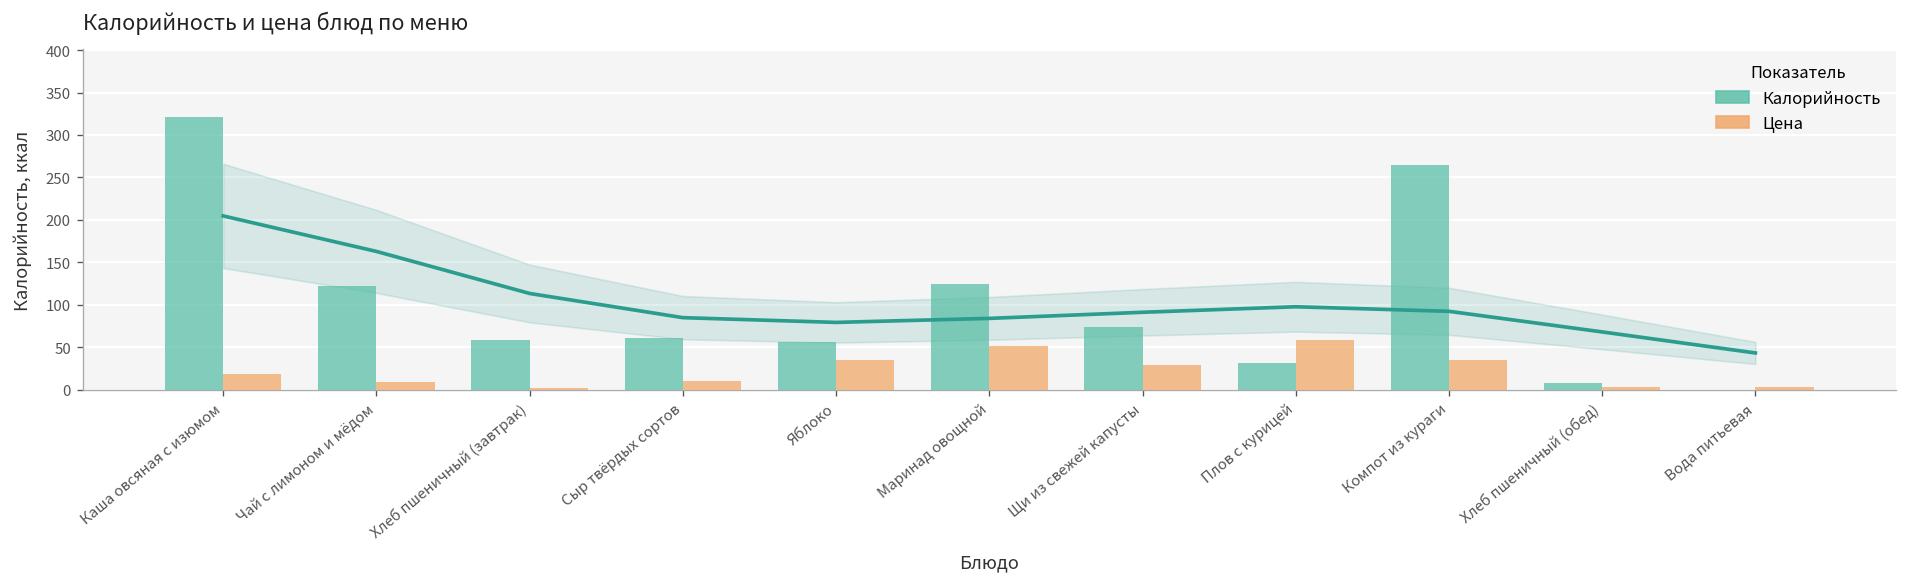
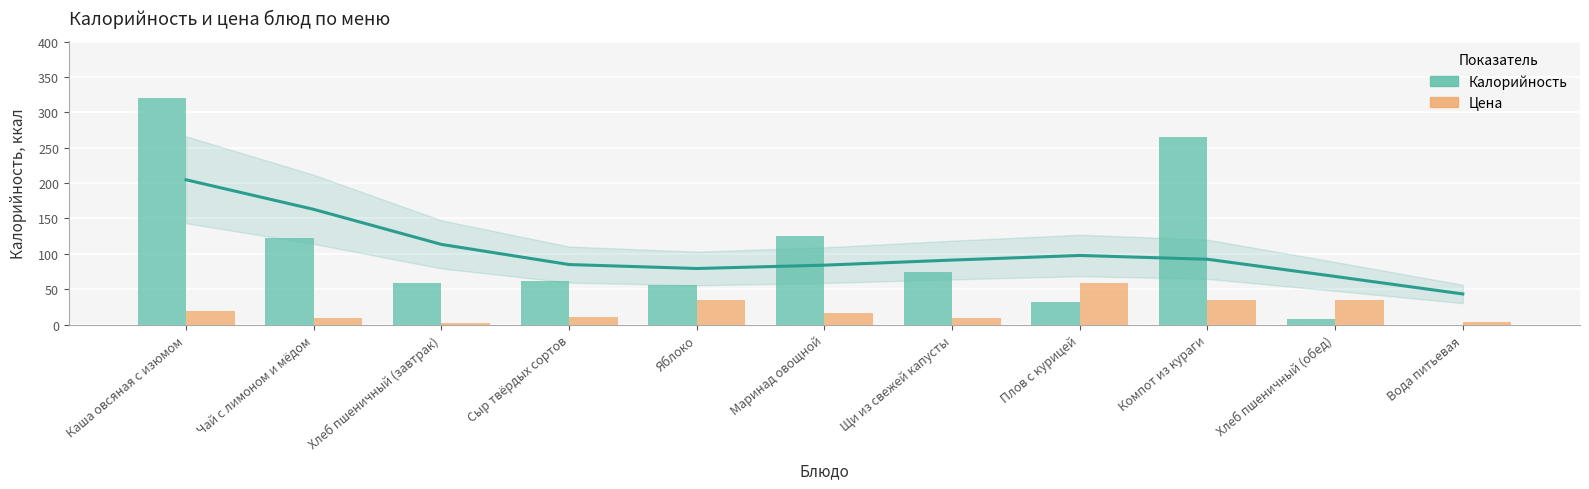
Цена, Маринад овощной: 50 -> 20
Цена, Щи из свежей капусты: 30 -> 10
Цена, Хлеб пшеничный (обед): 0 -> 30
